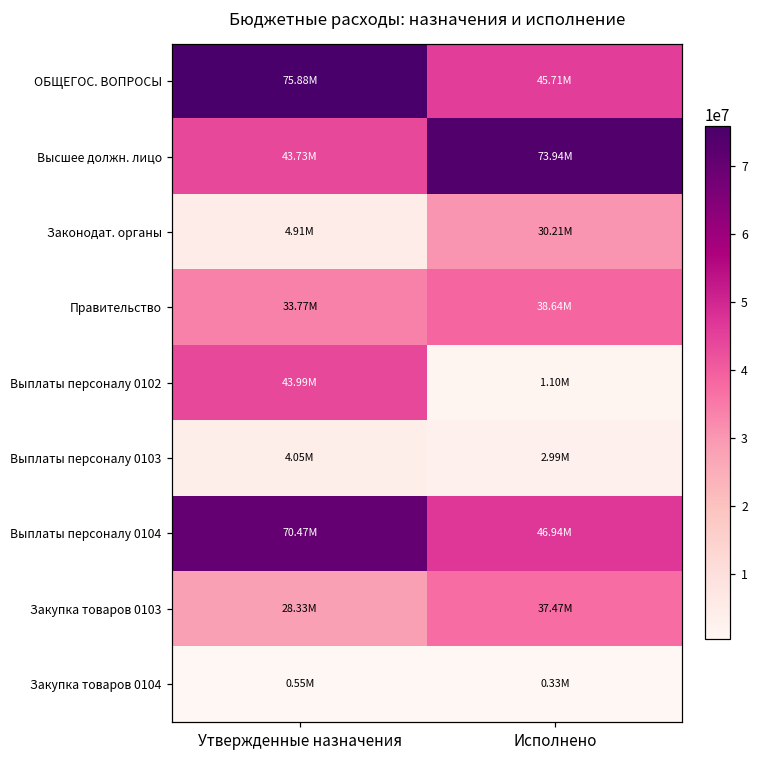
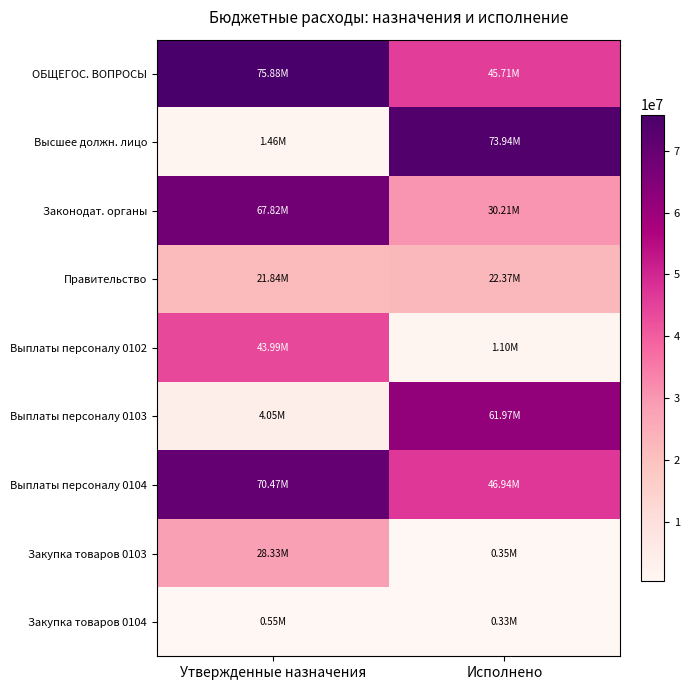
Высшее должн. лицо, Утвержденные назначения: 43.73M -> 1.46M
Законодат. органы, Утвержденные назначения: 4.91M -> 67.82M
Правительство, Утвержденные назначения: 33.77M -> 21.84M
Правительство, Исполнено: 38.64M -> 22.37M
Выплаты персоналу 0103, Исполнено: 2.99M -> 61.97M
Закупка товаров 0103, Исполнено: 37.47M -> 0.35M
